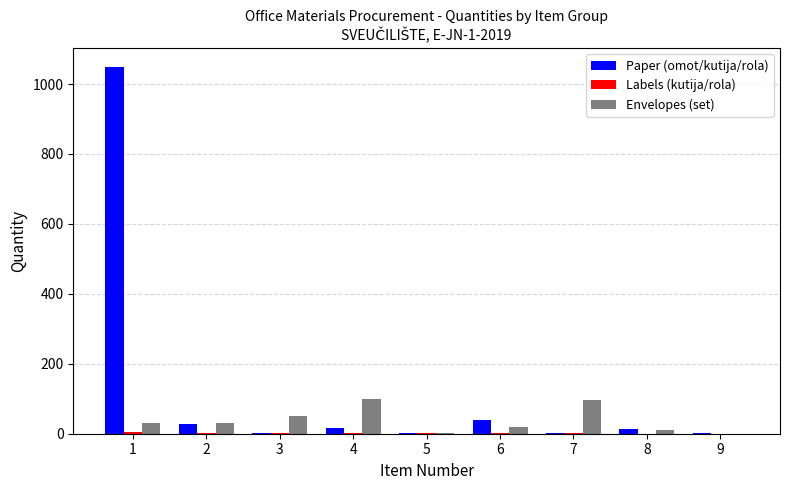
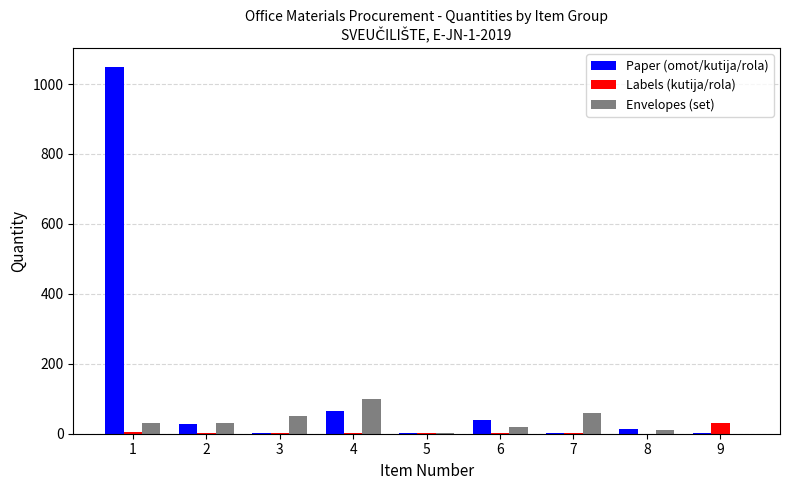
Paper (omot/kutija/rola), 4: 20 -> 70
Envelopes (set), 7: 100 -> 60
Labels (kutija/rola), 9: 0 -> 30
